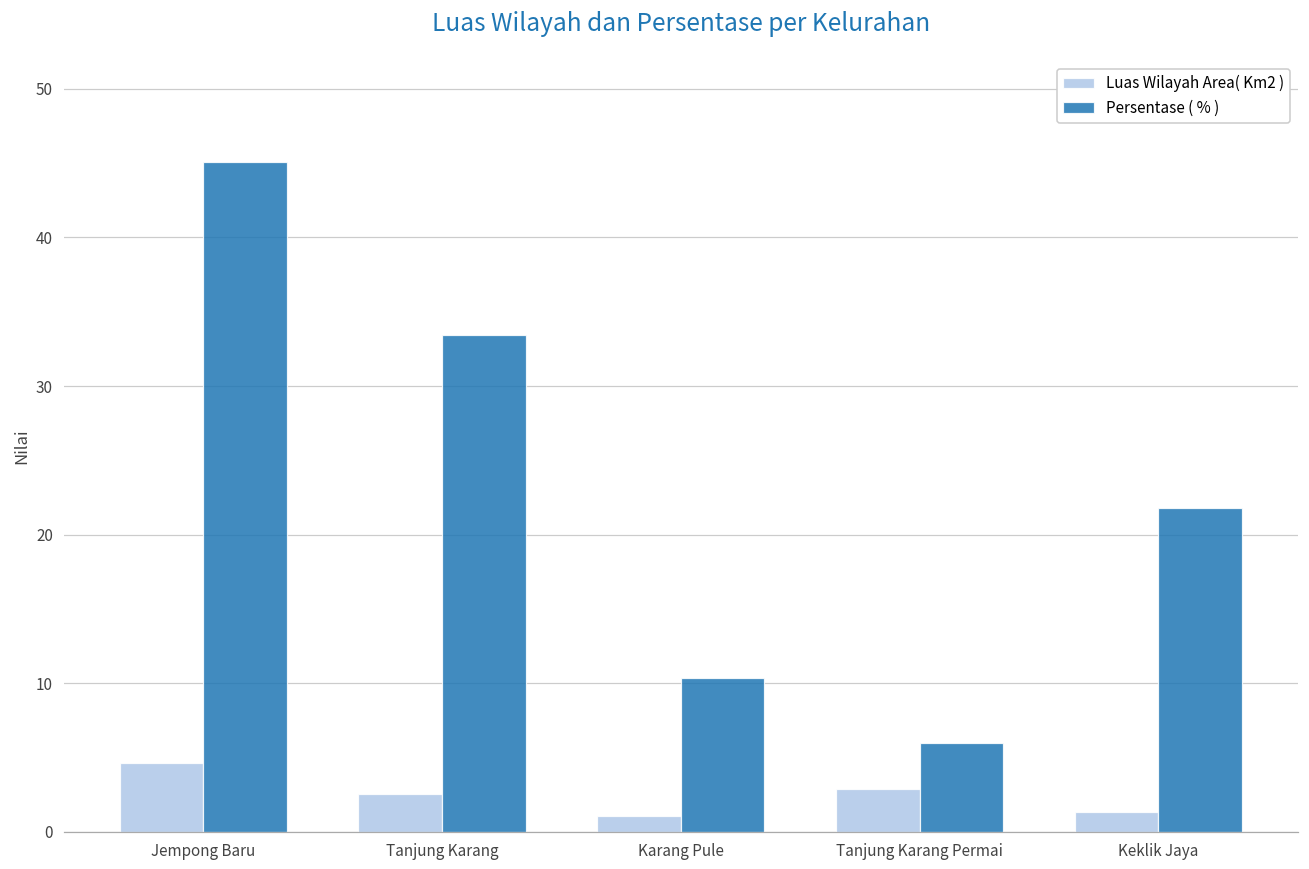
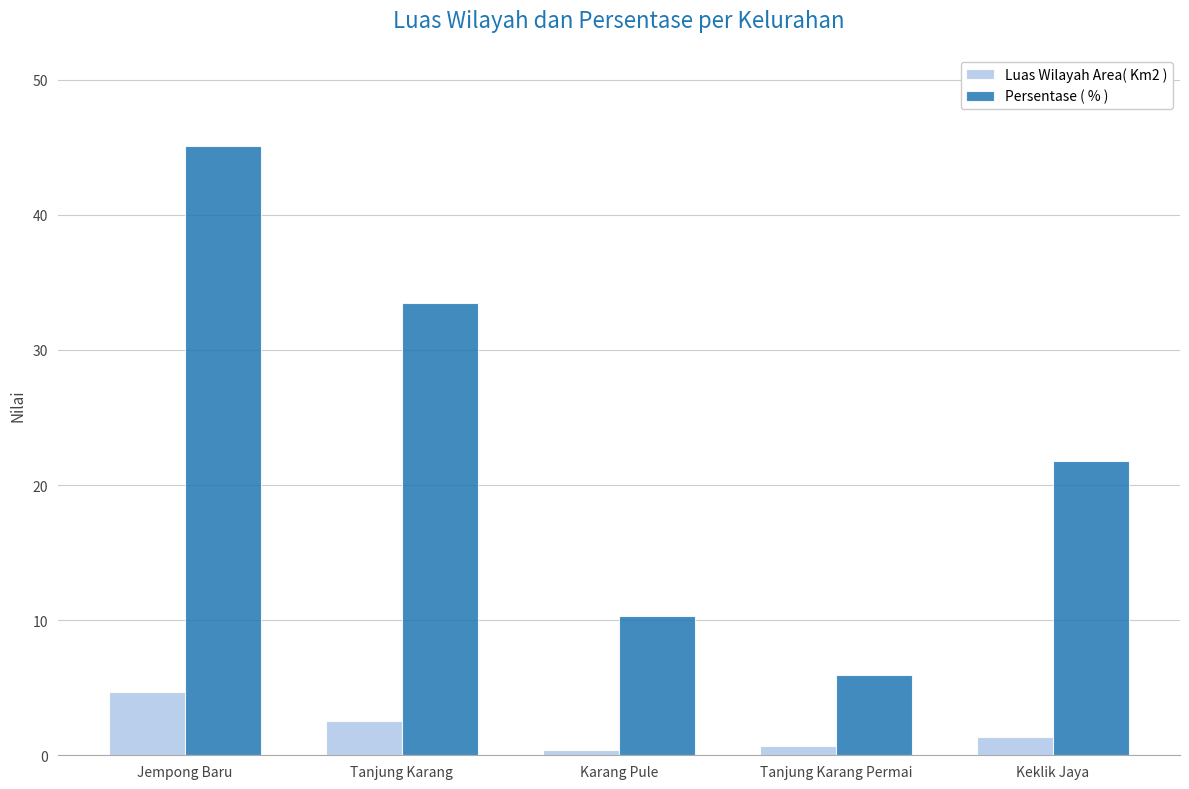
Luas Wilayah Area( Km2 ), Karang Pule: 1.1 -> 0.4
Luas Wilayah Area( Km2 ), Tanjung Karang Permai: 2.9 -> 0.7
